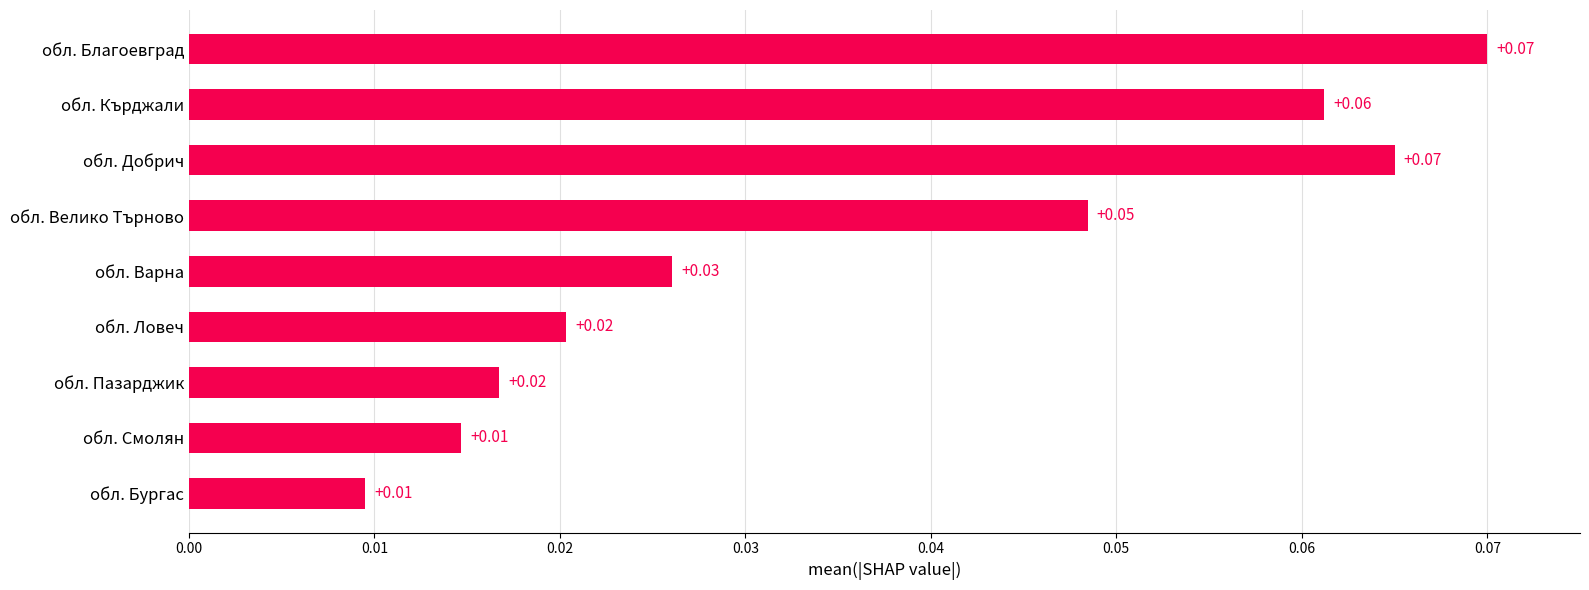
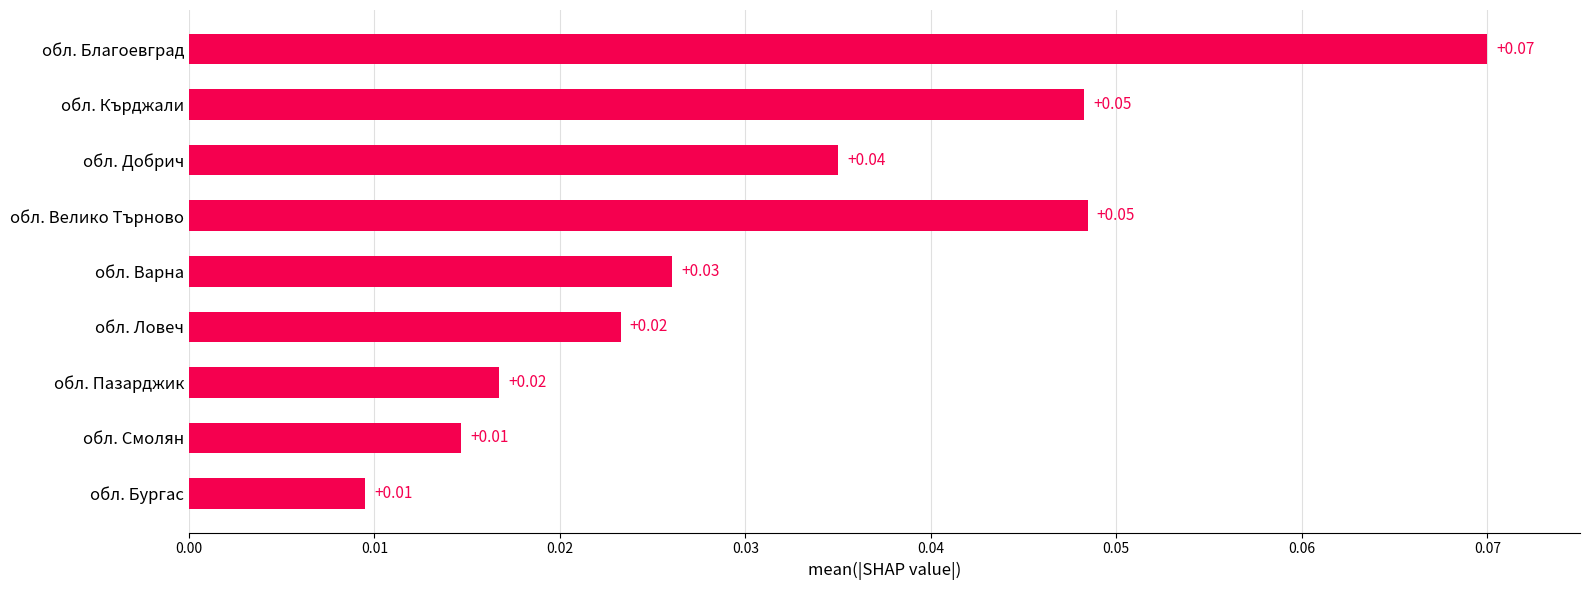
обл. Кърджали: +0.06 -> +0.05
обл. Добрич: +0.07 -> +0.04
обл. Ловеч: 0.0203 -> 0.0233
